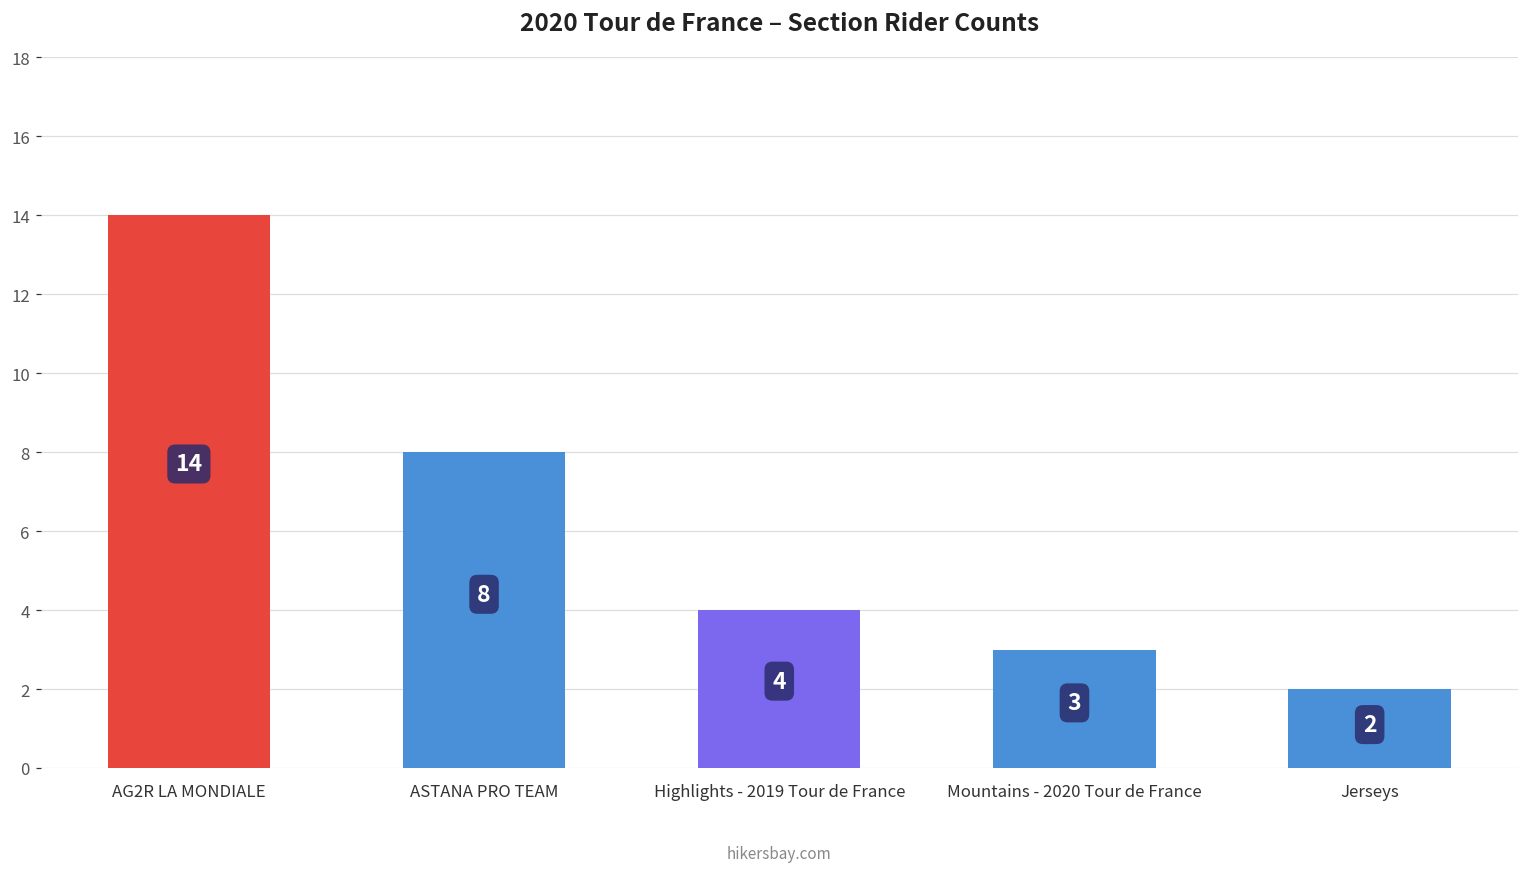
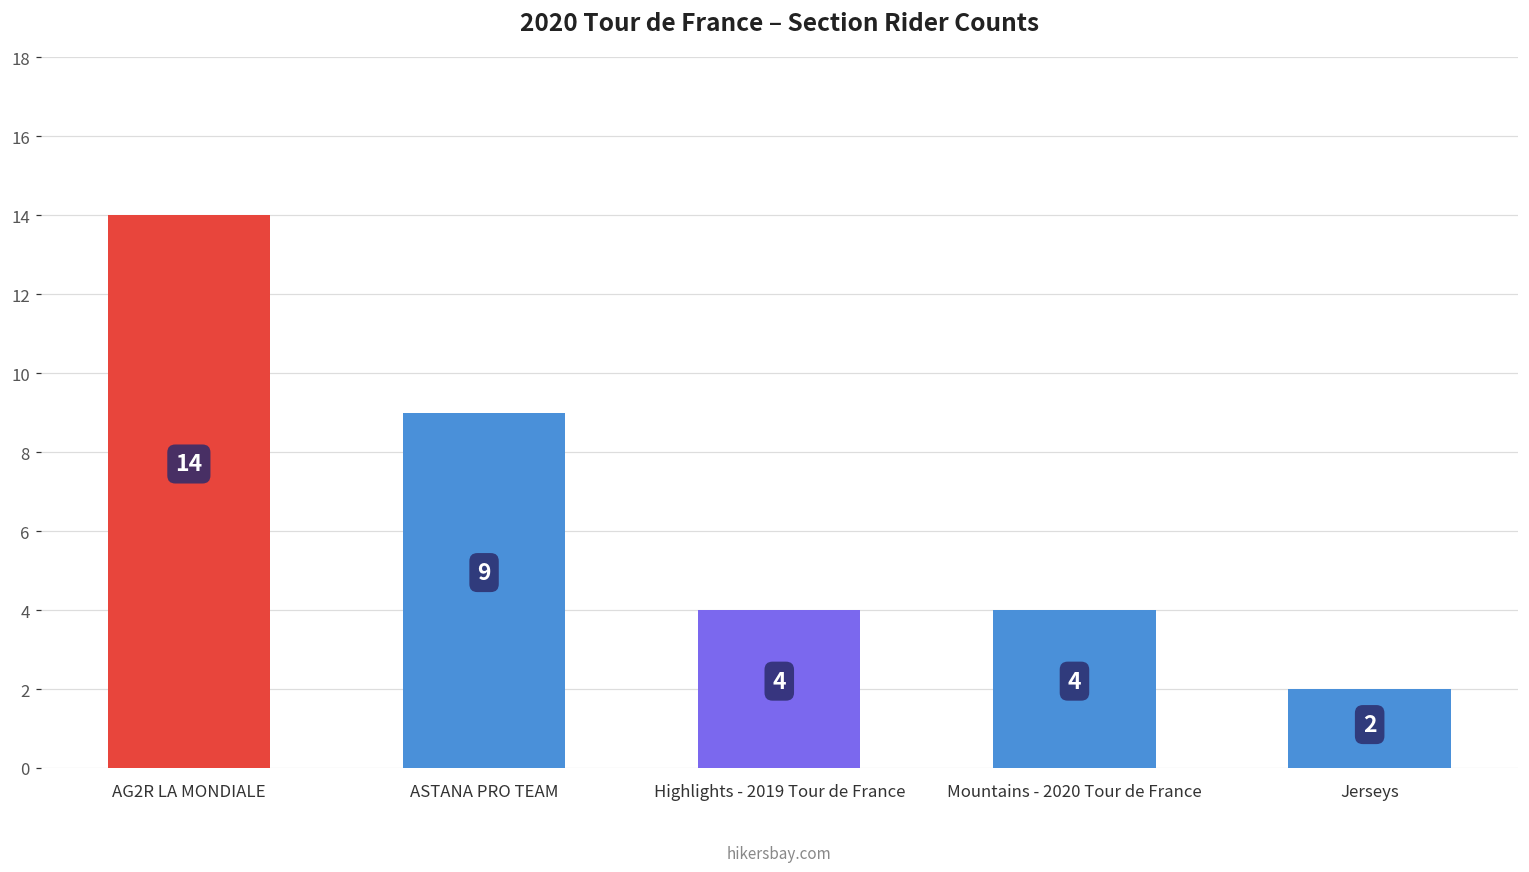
ASTANA PRO TEAM: 8 -> 9
Mountains - 2020 Tour de France: 3 -> 4
